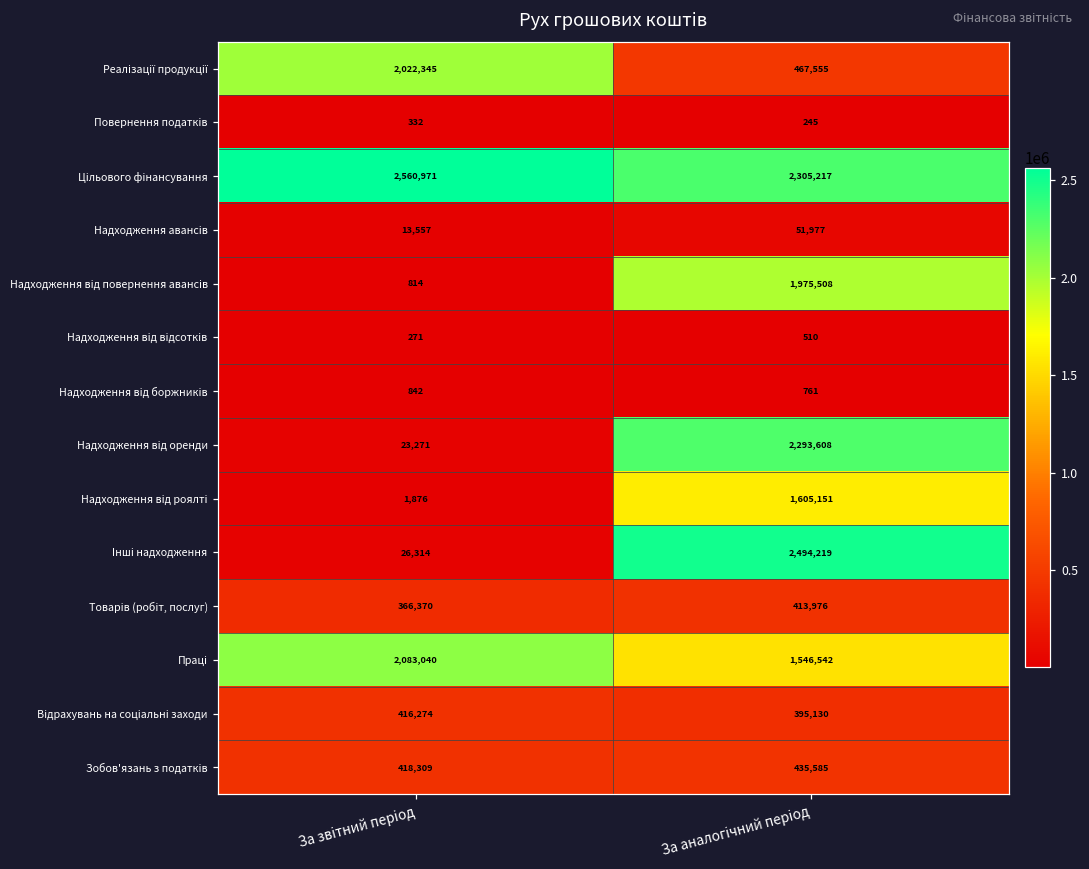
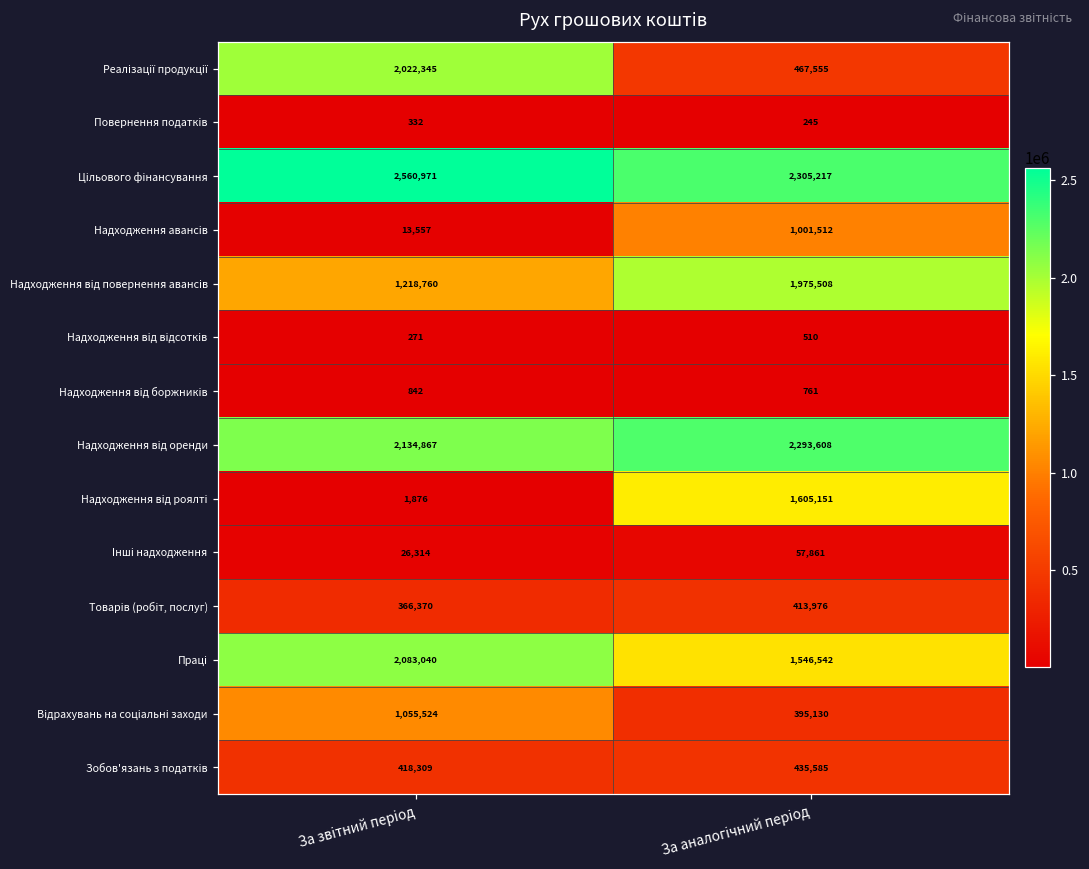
Надходження авансів, За аналогічний період: 51,977 -> 1,001,512
Надходження від повернення авансів, За звітний період: 814 -> 1,218,760
Надходження від оренди, За звітний період: 23,271 -> 2,134,867
Інші надходження, За аналогічний період: 2,494,219 -> 57,861
Відрахувань на соціальні заходи, За звітний період: 416,274 -> 1,055,524
